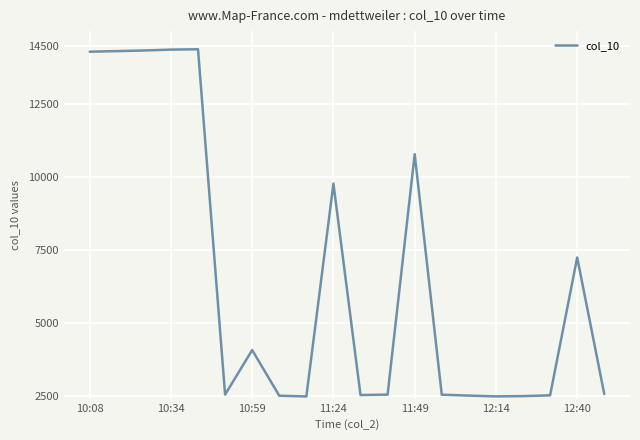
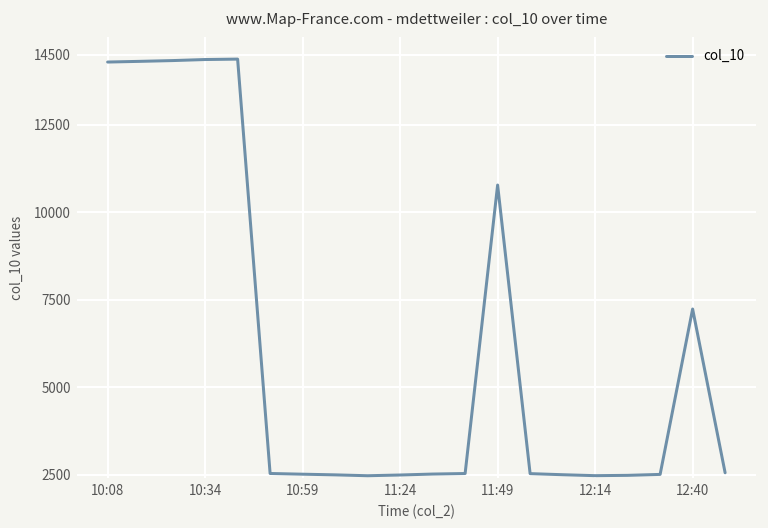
10:59: 4100 -> 2500
11:24: 9800 -> 2500
